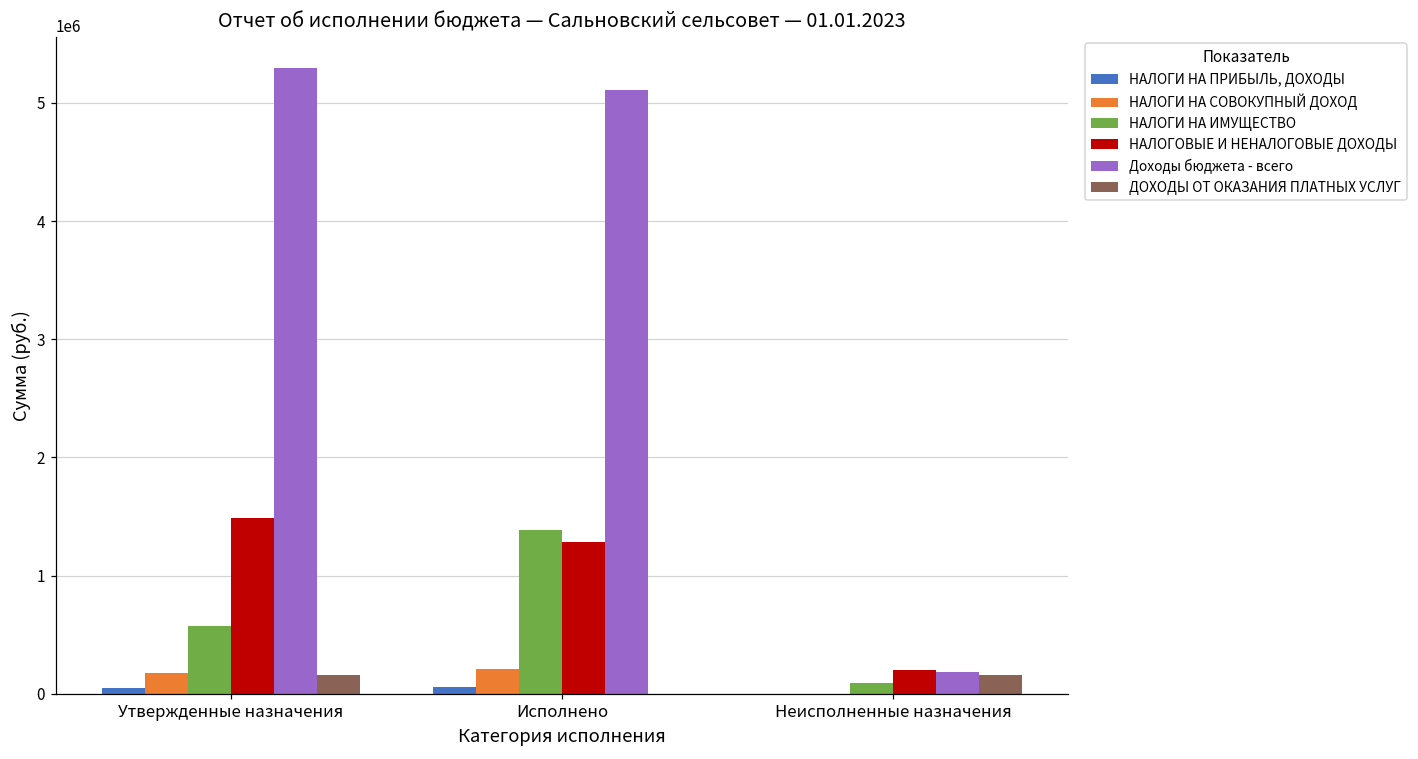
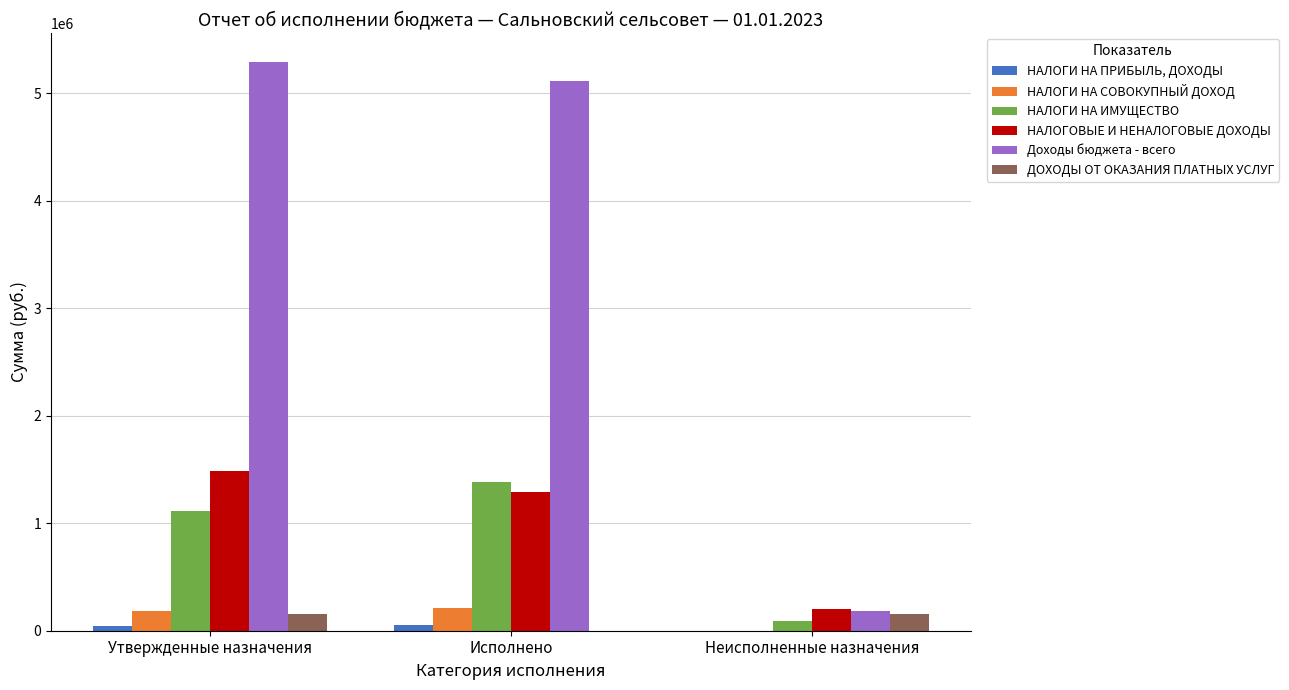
НАЛОГИ НА ИМУЩЕСТВО, Утвержденные назначения: 570000 -> 1110000
